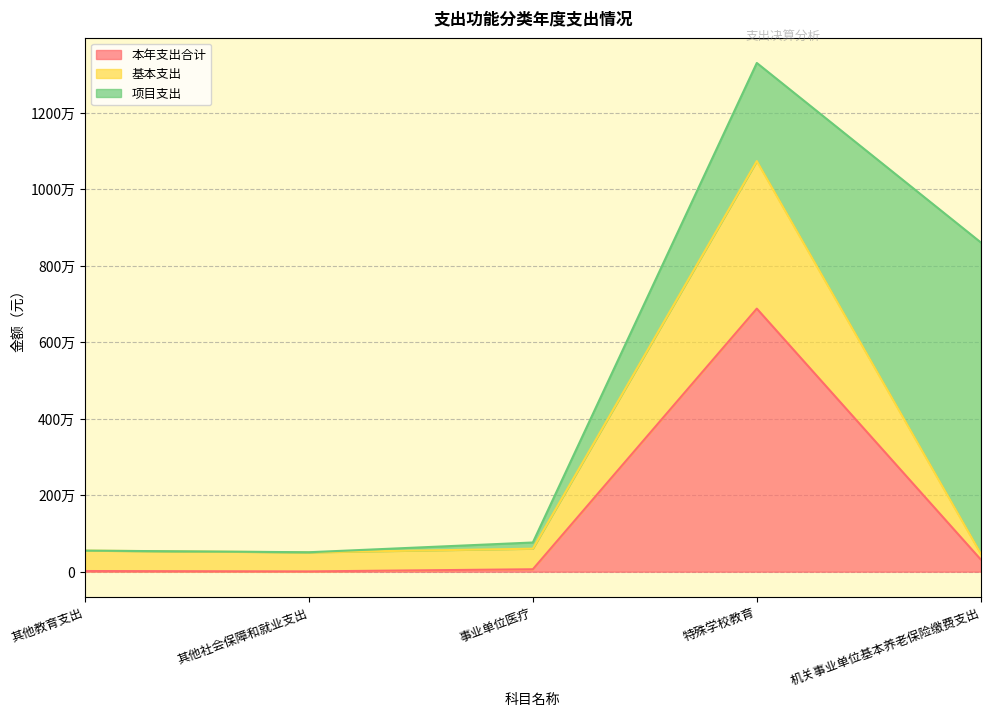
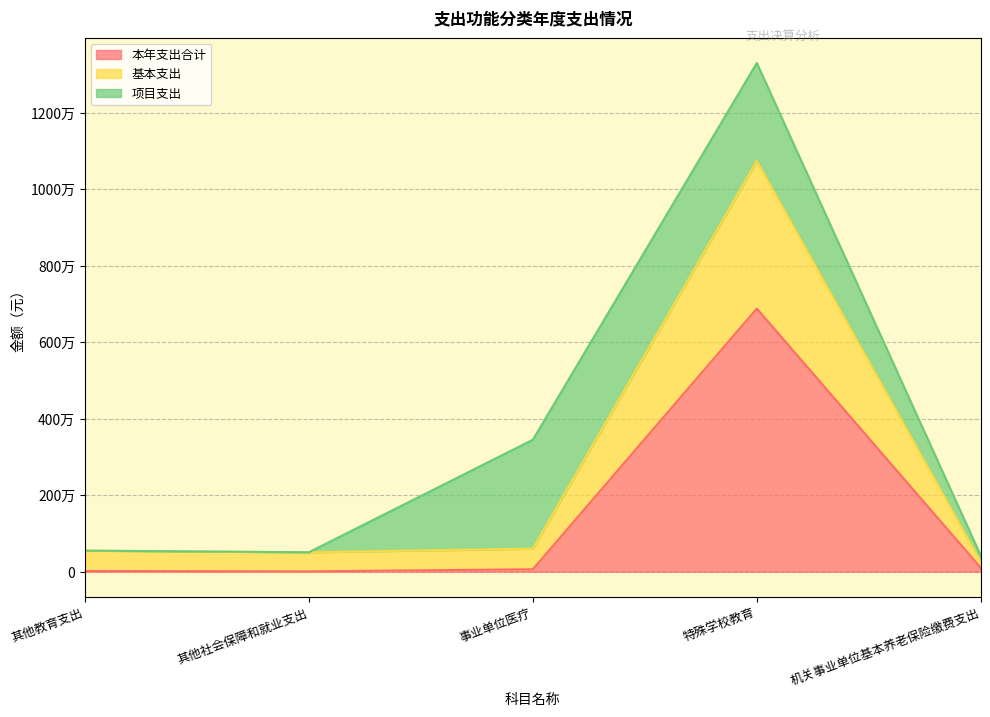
项目支出, 事业单位医疗: 20万 -> 280万
本年支出合计, 机关事业单位基本养老保险缴费支出: 30万 -> 10万
项目支出, 机关事业单位基本养老保险缴费支出: 810万 -> 20万
